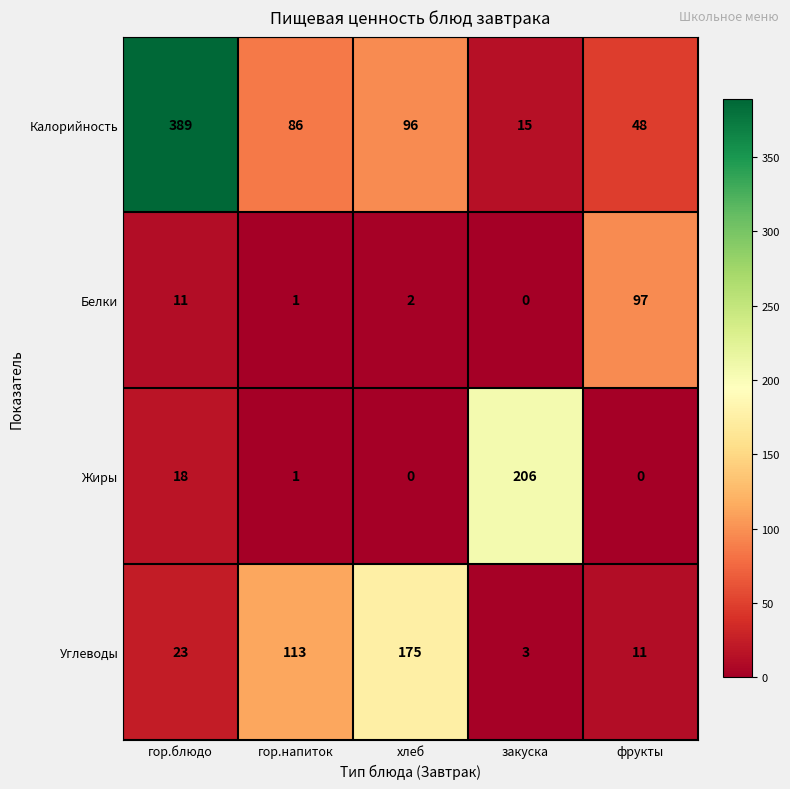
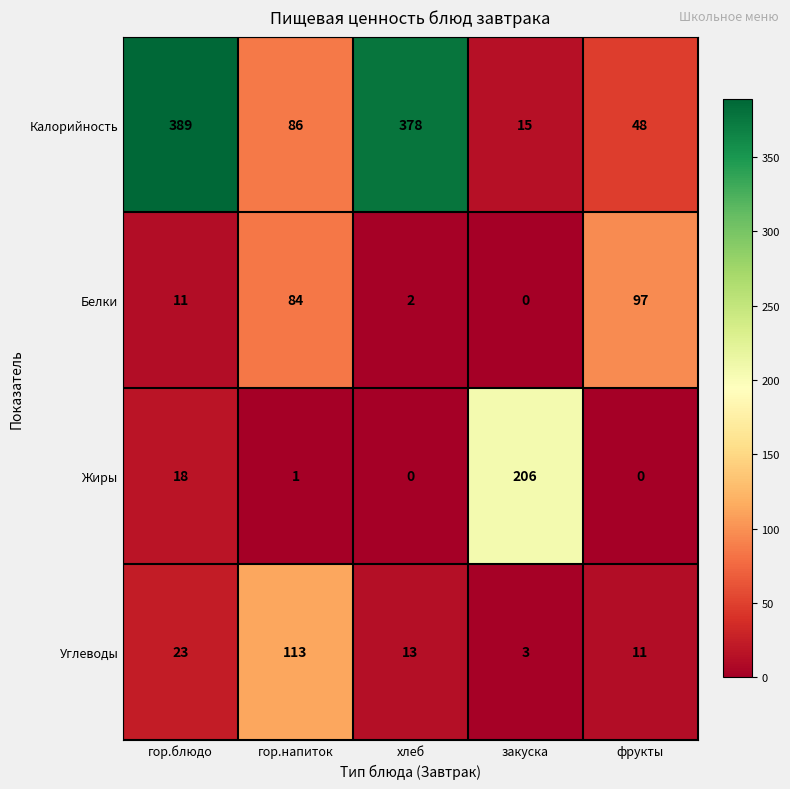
Калорийность, хлеб: 96 -> 378
Белки, гор.напиток: 1 -> 84
Углеводы, хлеб: 175 -> 13
